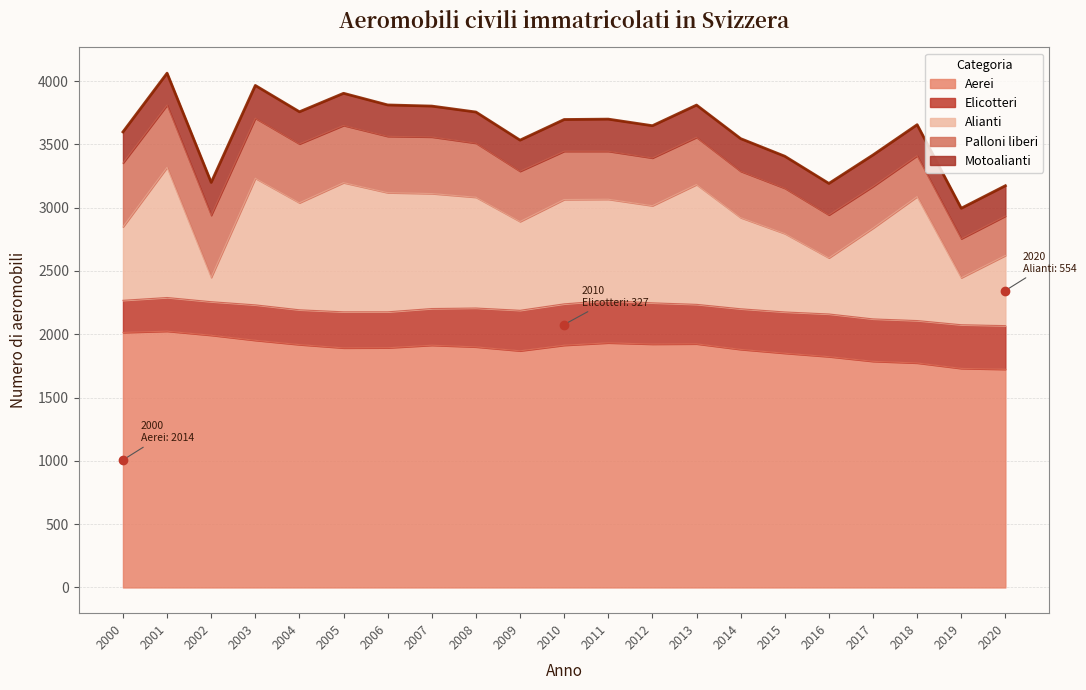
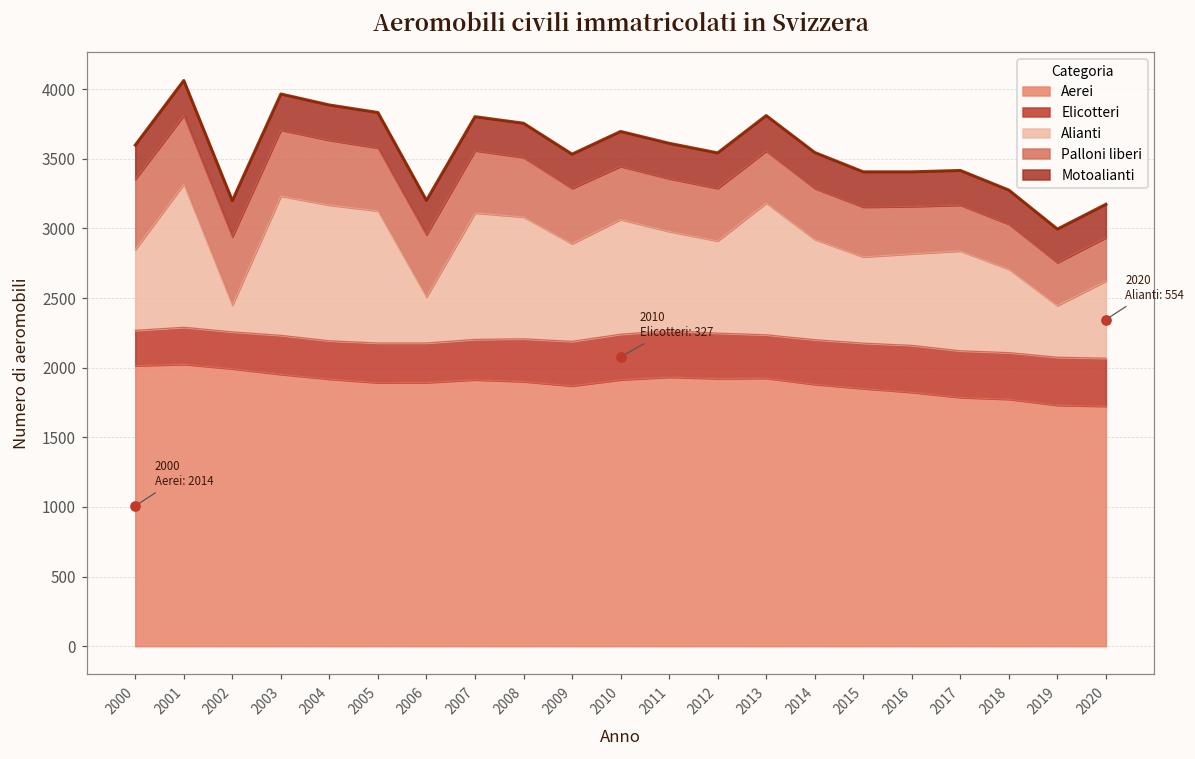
Alianti, 2004: 850 -> 970
Alianti, 2005: 1020 -> 950
Alianti, 2006: 940 -> 330
Alianti, 2011: 800 -> 710
Alianti, 2012: 770 -> 660
Alianti, 2016: 440 -> 660
Alianti, 2018: 980 -> 600
